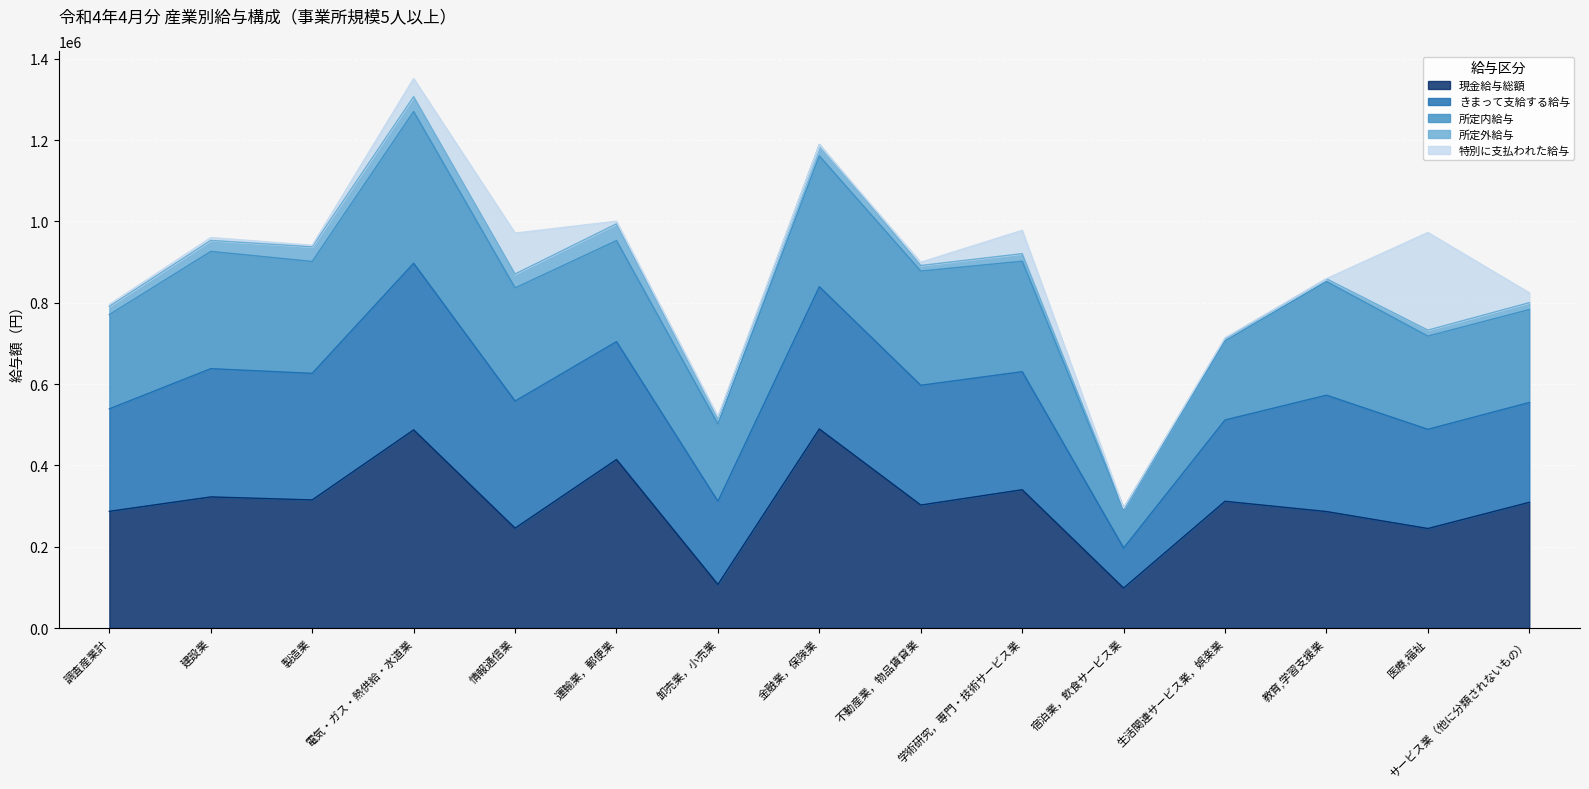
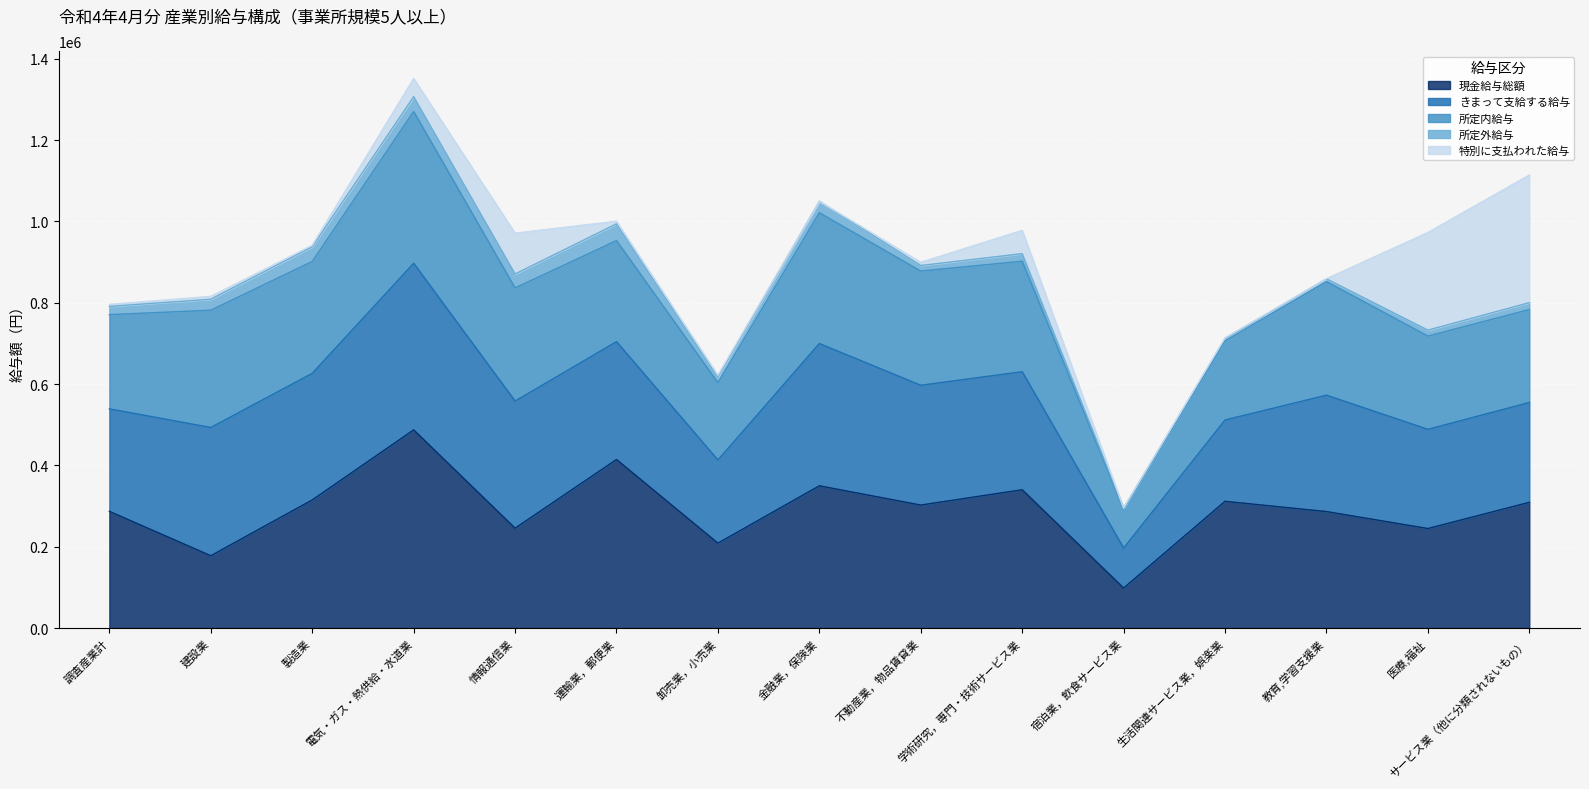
現金給与総額, 建設業: 320000 -> 180000
現金給与総額, 卸売業，小売業: 110000 -> 210000
現金給与総額, 金融業，保険業: 490000 -> 350000
特別に支払われた給与, サービス業（他に分類されないもの）: 20000 -> 310000
